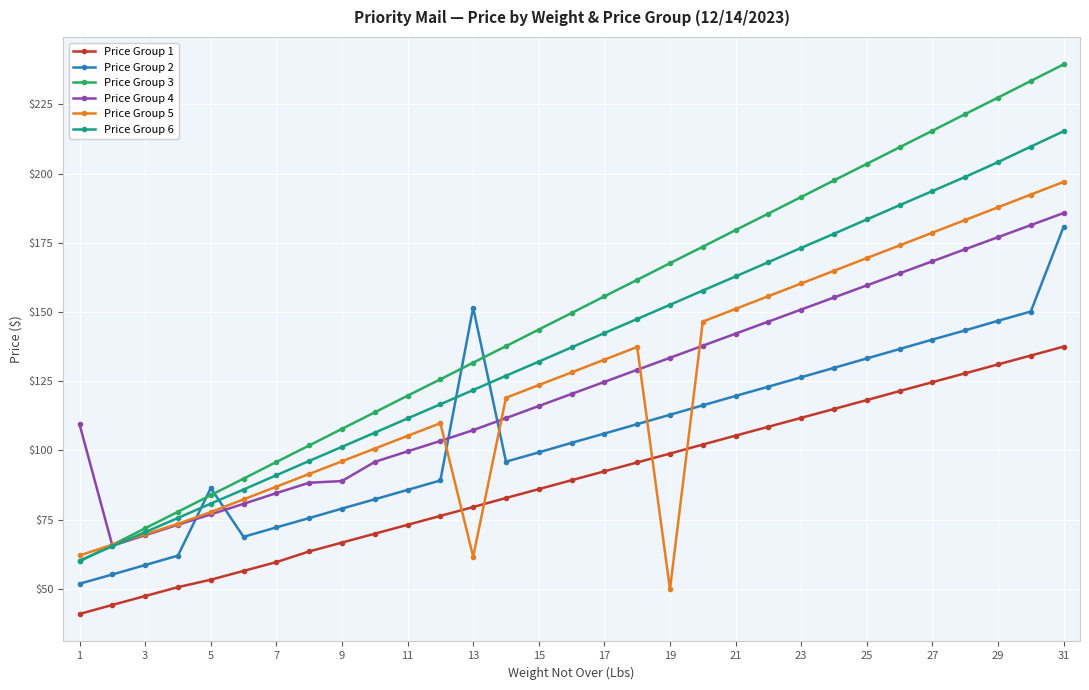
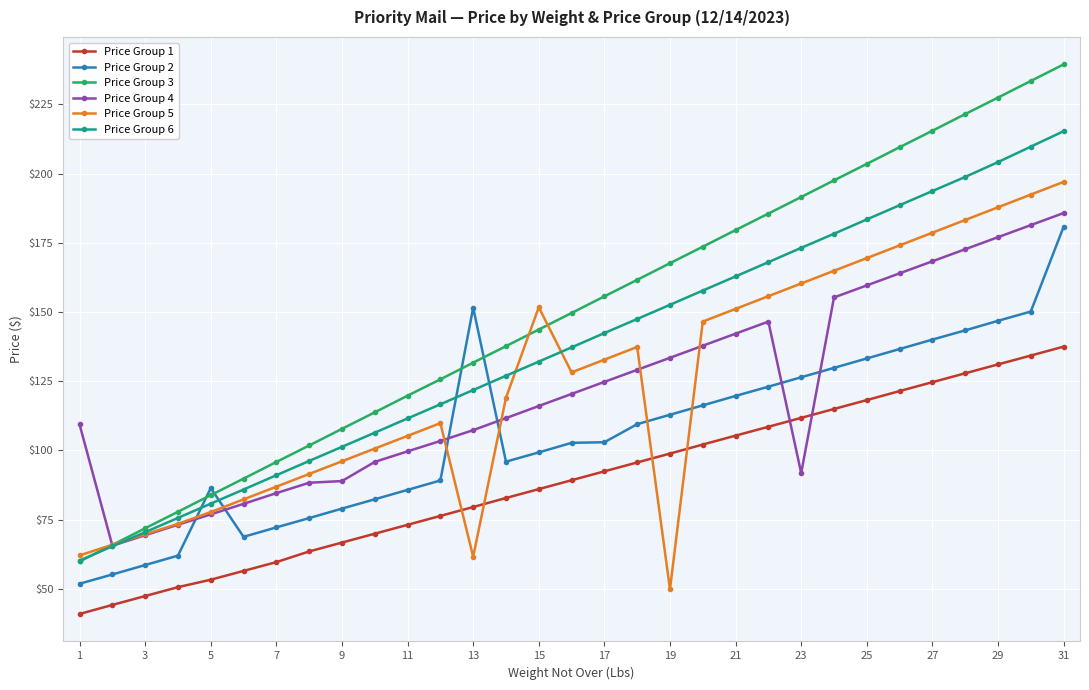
Price Group 5, 15: $124 -> $152
Price Group 2, 17: $106 -> $103
Price Group 4, 23: $151 -> $92
